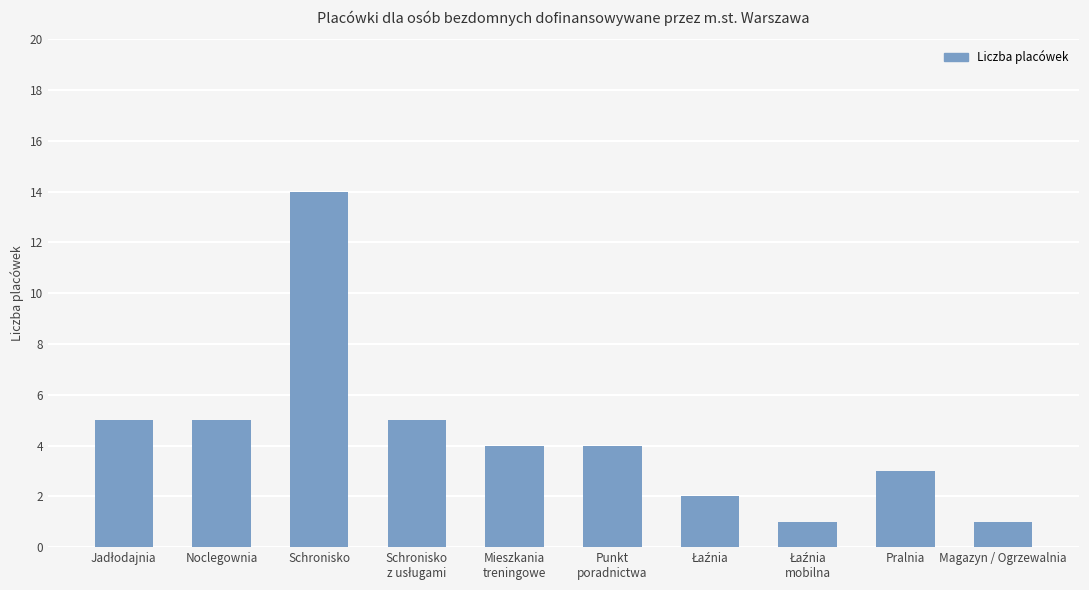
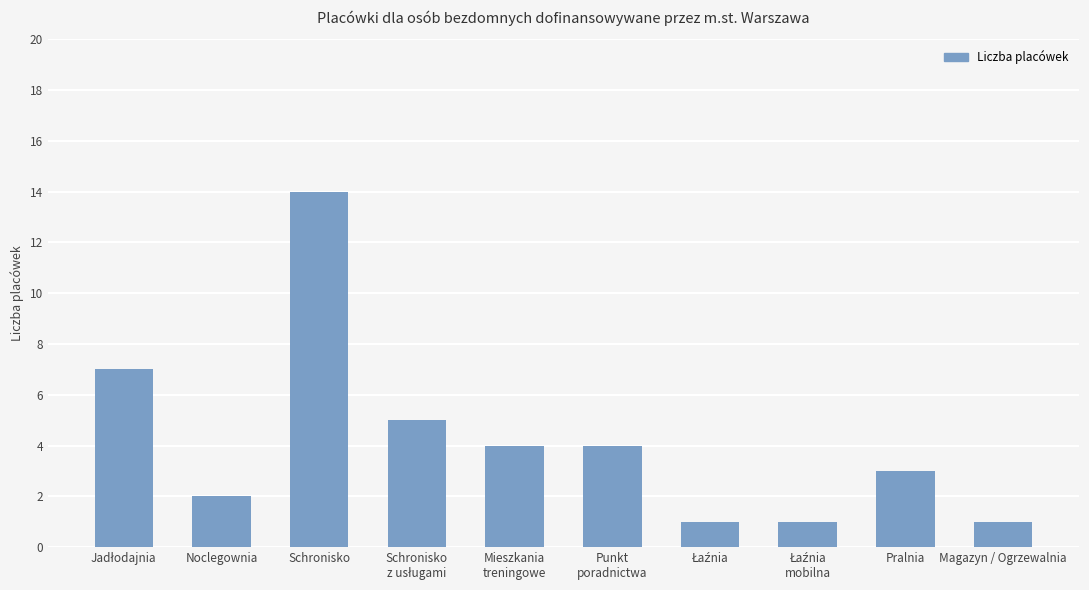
Jadłodajnia: 5 -> 7
Noclegownia: 5 -> 2
Łaźnia: 2 -> 1
